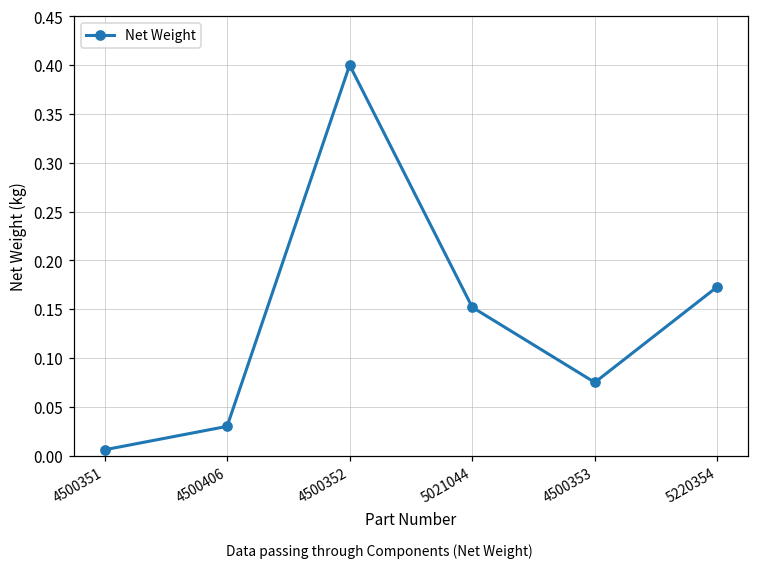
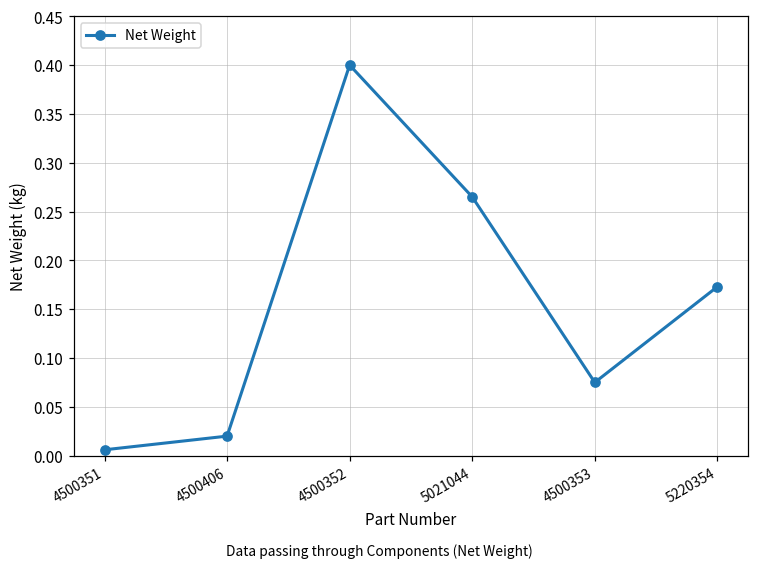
4500406: 0.03 -> 0.02
5021044: 0.15 -> 0.27
